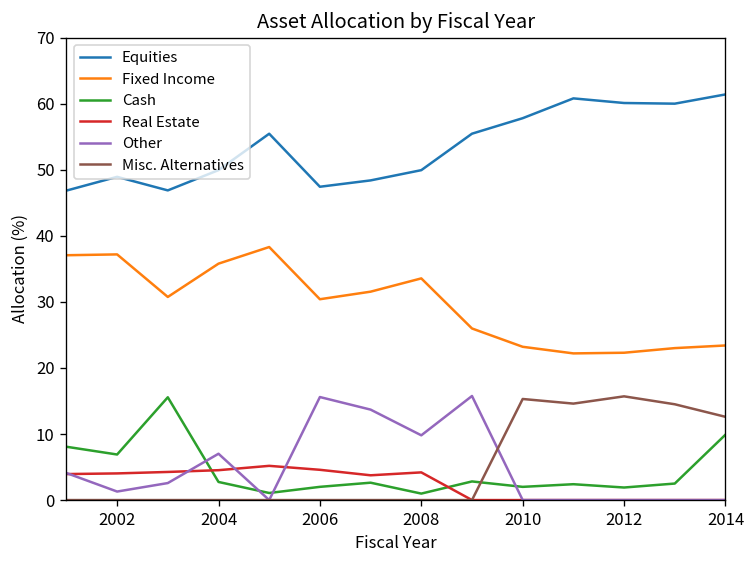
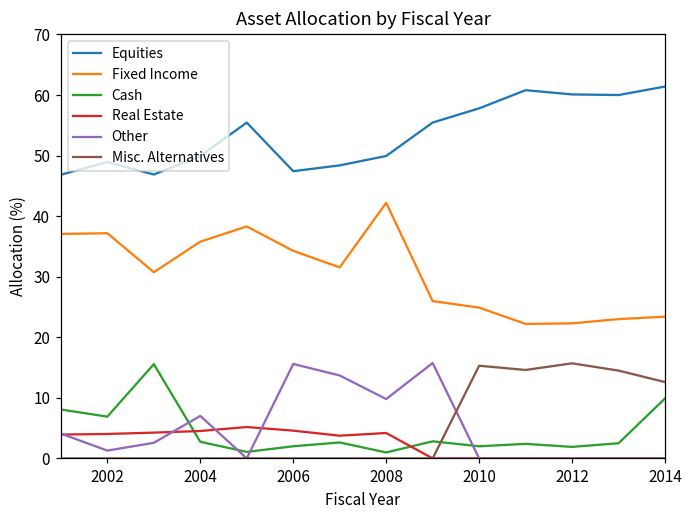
Fixed Income, 2006: 30 -> 34
Fixed Income, 2008: 34 -> 42
Fixed Income, 2010: 23 -> 25
